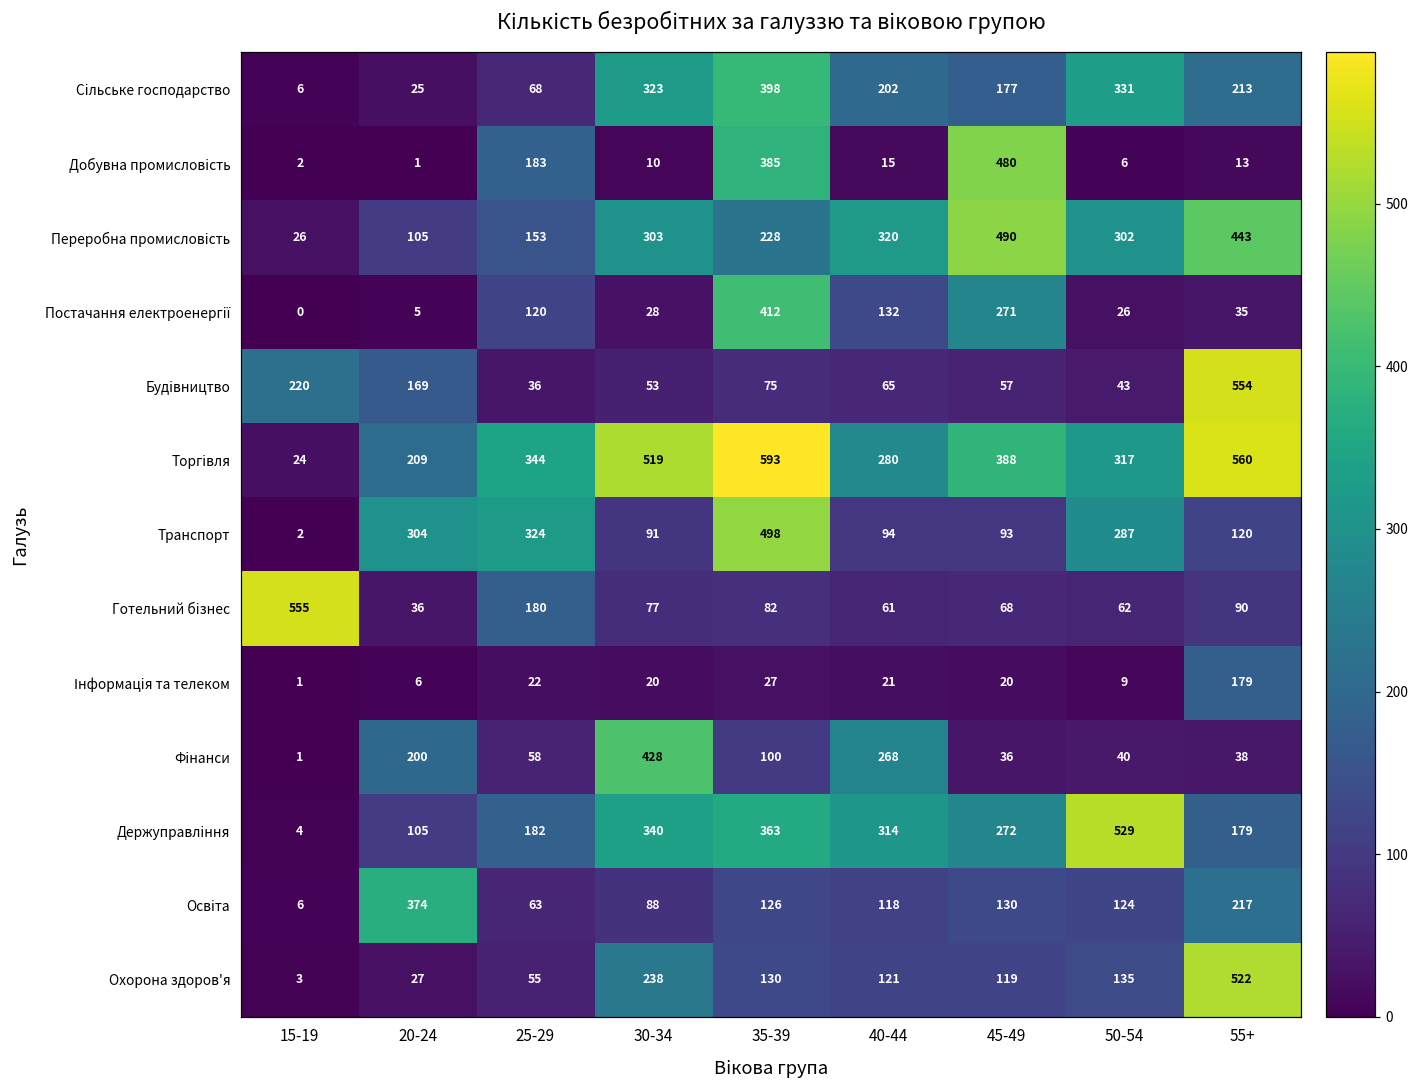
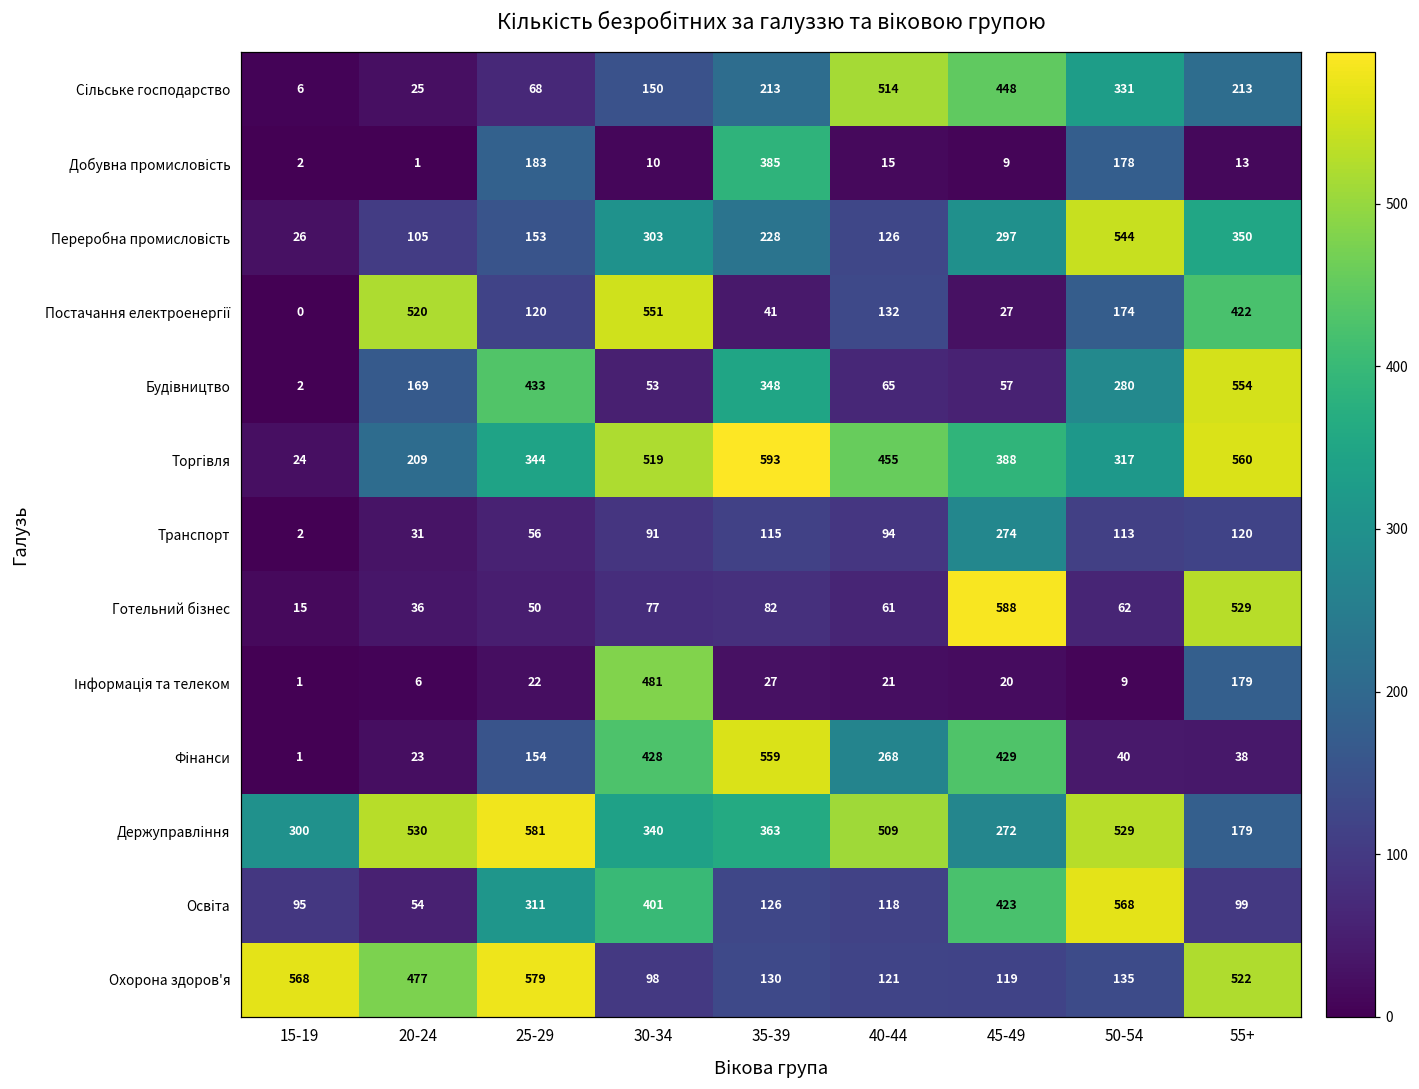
Сільське господарство, 30-34: 323 -> 150
Сільське господарство, 35-39: 398 -> 213
Сільське господарство, 40-44: 202 -> 514
Сільське господарство, 45-49: 177 -> 448
Добувна промисловість, 45-49: 480 -> 9
Добувна промисловість, 50-54: 6 -> 178
Переробна промисловість, 40-44: 320 -> 126
Переробна промисловість, 45-49: 490 -> 297
Переробна промисловість, 50-54: 302 -> 544
Переробна промисловість, 55+: 443 -> 350
Постачання електроенергії, 20-24: 5 -> 520
Постачання електроенергії, 30-34: 28 -> 551
Постачання електроенергії, 35-39: 412 -> 41
Постачання електроенергії, 45-49: 271 -> 27
Постачання електроенергії, 50-54: 26 -> 174
Постачання електроенергії, 55+: 35 -> 422
Будівництво, 15-19: 220 -> 2
Будівництво, 25-29: 36 -> 433
Будівництво, 35-39: 75 -> 348
Будівництво, 50-54: 43 -> 280
Торгівля, 40-44: 280 -> 455
Транспорт, 20-24: 304 -> 31
Транспорт, 25-29: 324 -> 56
Транспорт, 35-39: 498 -> 115
Транспорт, 45-49: 93 -> 274
Транспорт, 50-54: 287 -> 113
Готельний бізнес, 15-19: 555 -> 15
Готельний бізнес, 25-29: 180 -> 50
Готельний бізнес, 45-49: 68 -> 588
Готельний бізнес, 55+: 90 -> 529
Інформація та телеком, 30-34: 20 -> 481
Фінанси, 20-24: 200 -> 23
Фінанси, 25-29: 58 -> 154
Фінанси, 35-39: 100 -> 559
Фінанси, 45-49: 36 -> 429
Держуправління, 15-19: 4 -> 300
Держуправління, 20-24: 105 -> 530
Держуправління, 25-29: 182 -> 581
Держуправління, 40-44: 314 -> 509
Освіта, 15-19: 6 -> 95
Освіта, 20-24: 374 -> 54
Освіта, 25-29: 63 -> 311
Освіта, 30-34: 88 -> 401
Освіта, 45-49: 130 -> 423
Освіта, 50-54: 124 -> 568
Освіта, 55+: 217 -> 99
Охорона здоров'я, 15-19: 3 -> 568
Охорона здоров'я, 20-24: 27 -> 477
Охорона здоров'я, 25-29: 55 -> 579
Охорона здоров'я, 30-34: 238 -> 98
